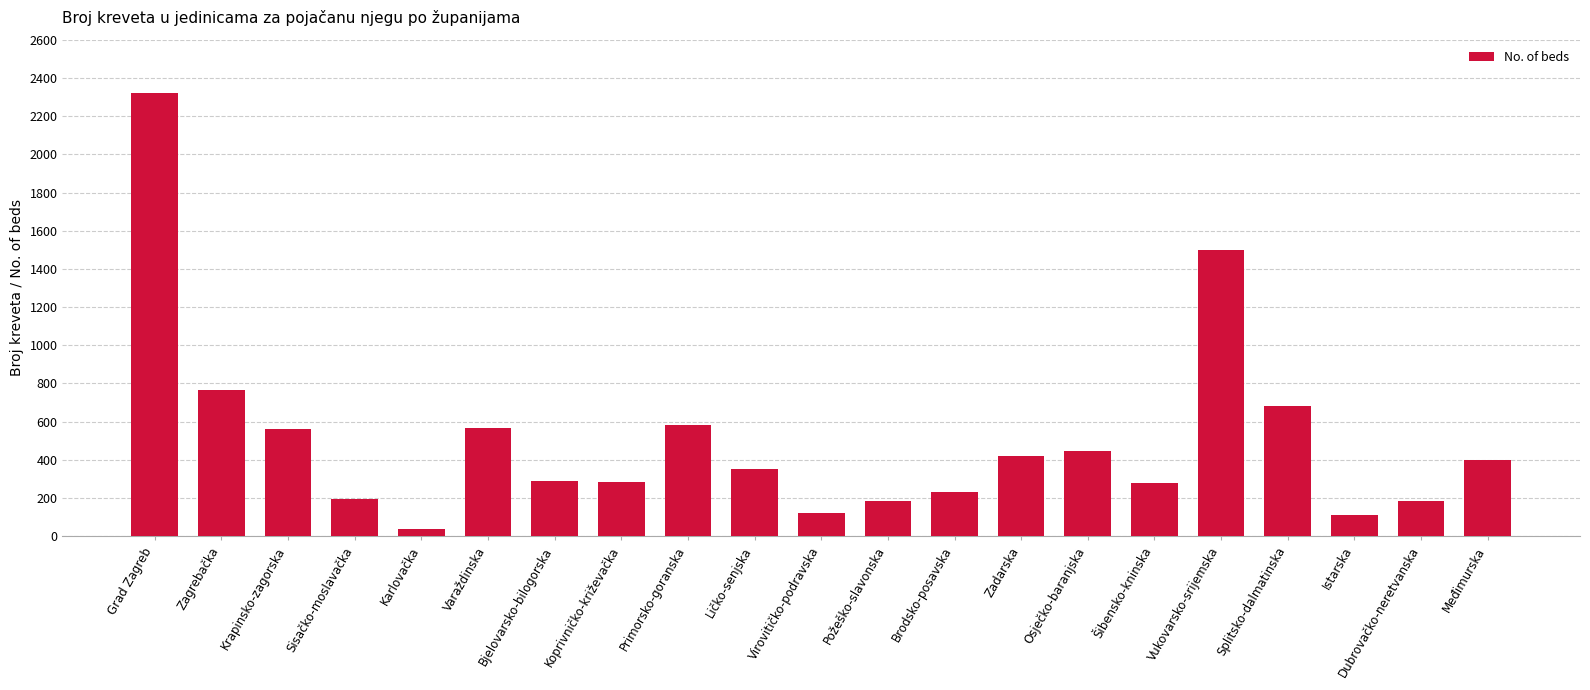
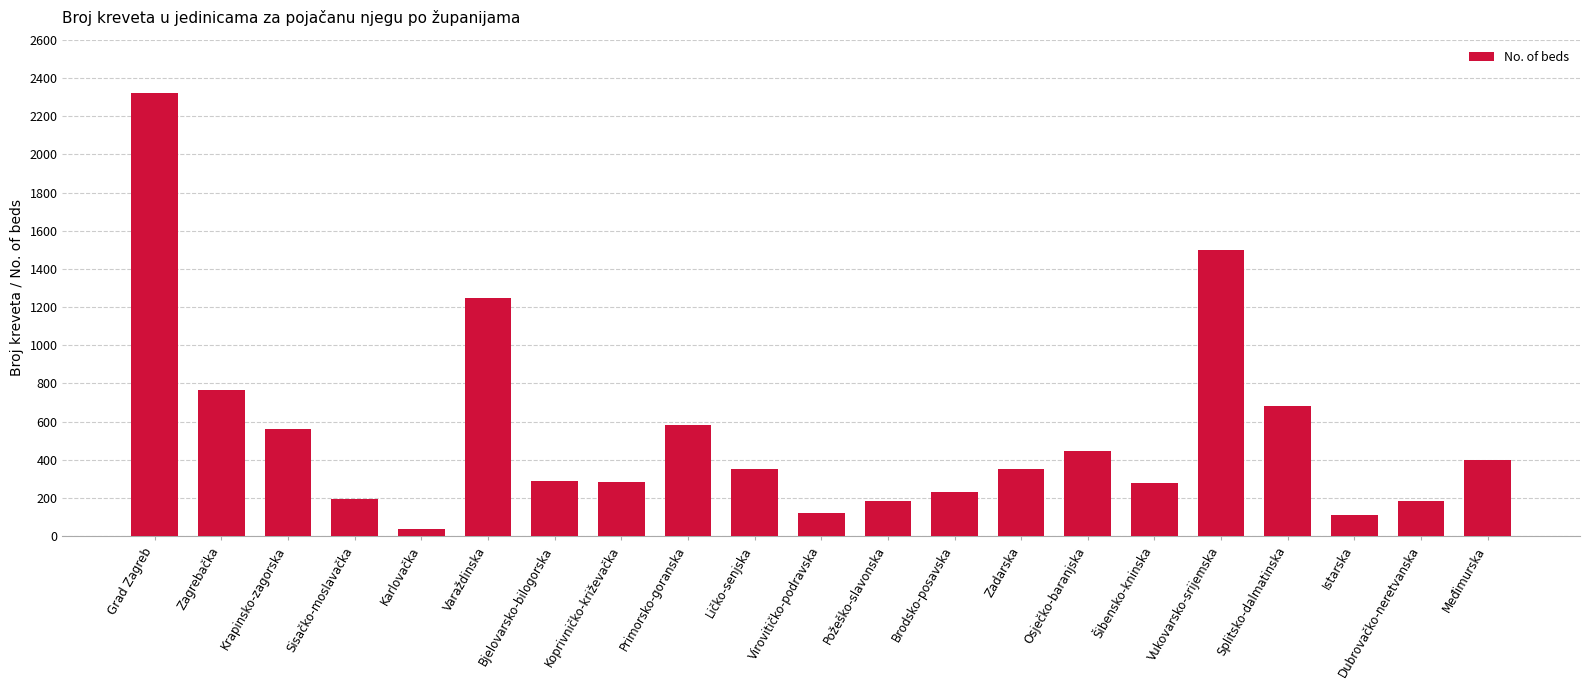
Varaždinska: 570 -> 1250
Zadarska: 420 -> 350
